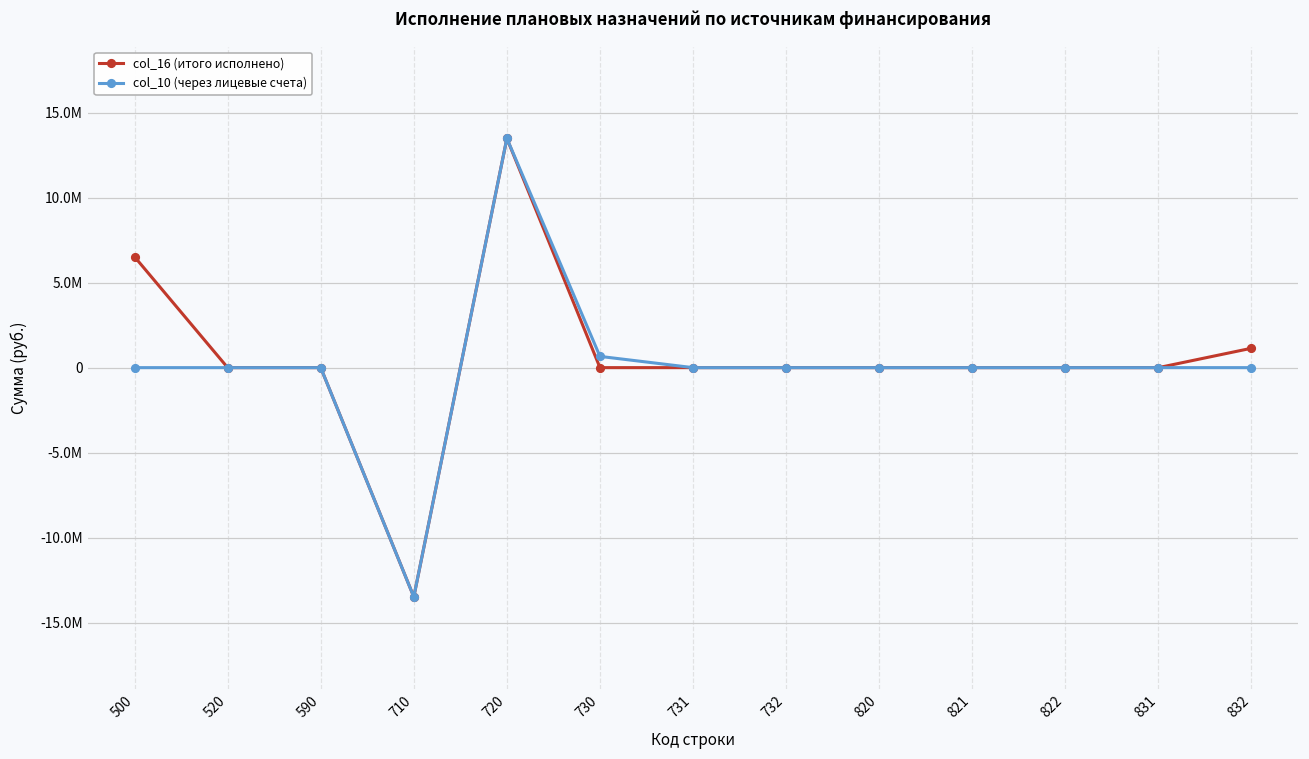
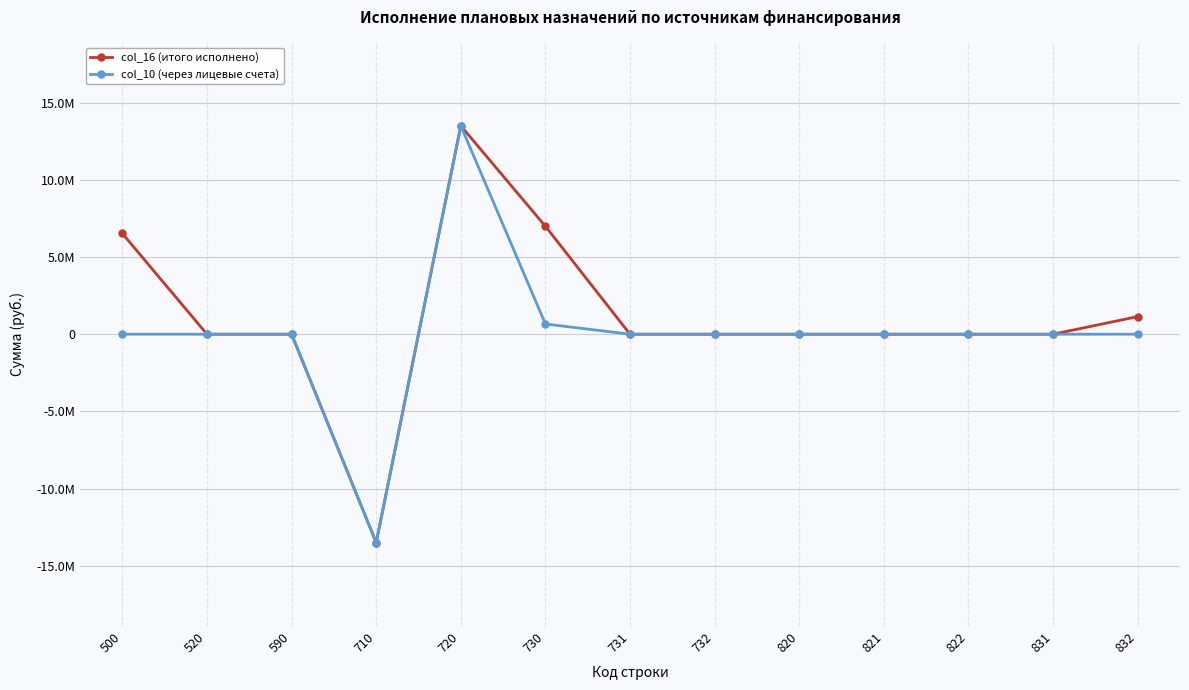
col_16 (итого исполнено), 730: 0 -> 7000000
